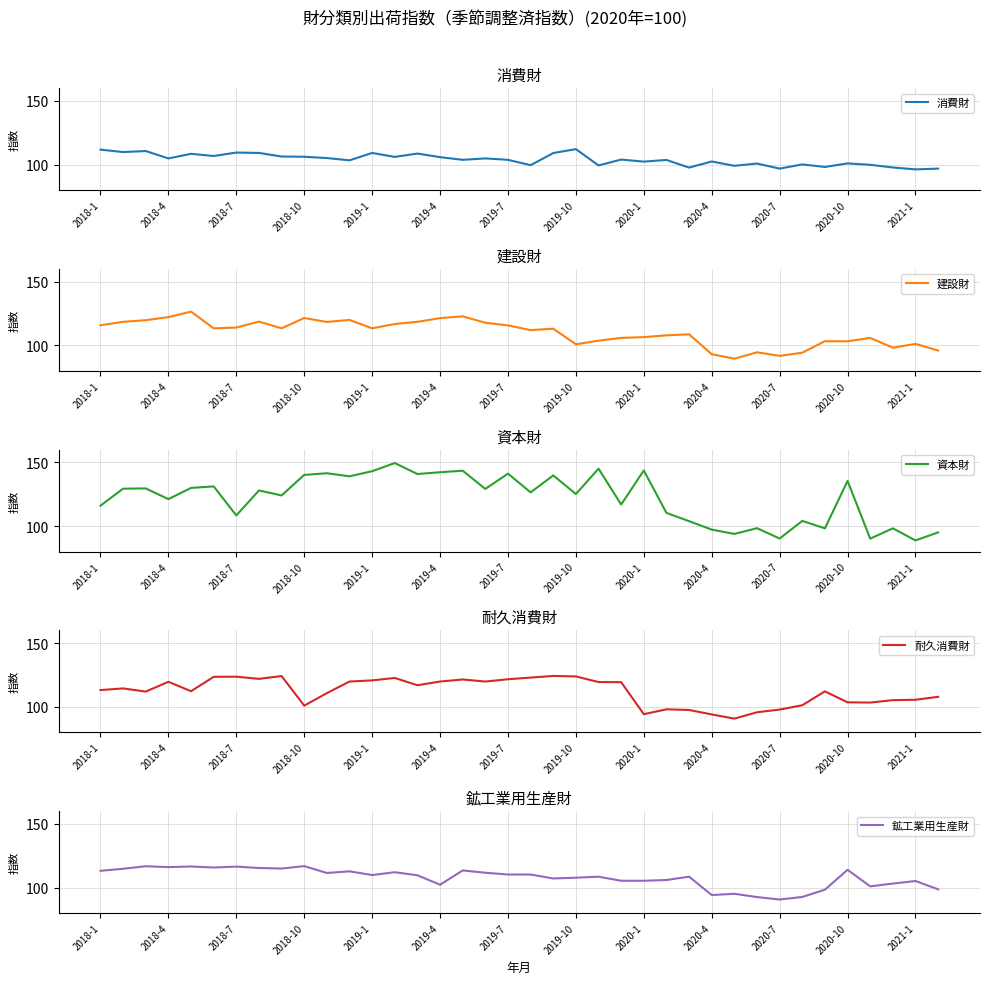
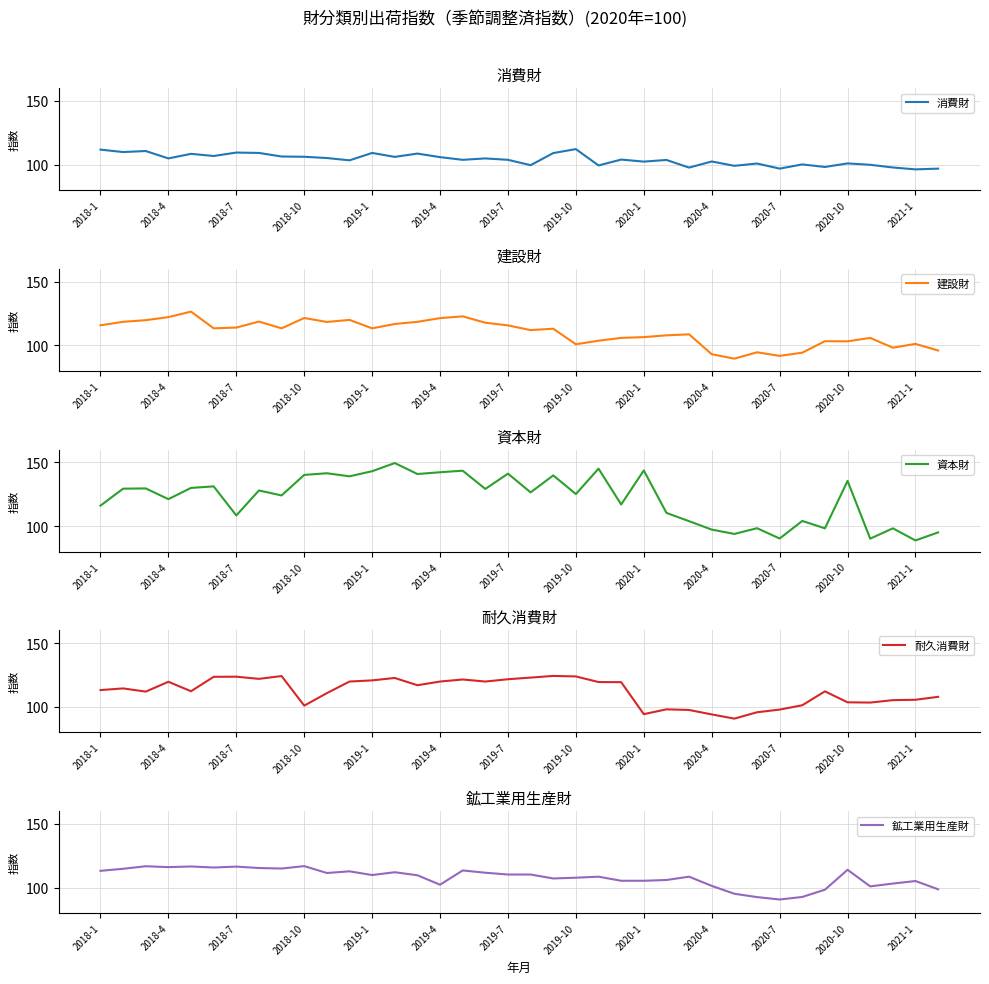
鉱工業用生産財, 2020-4: 94 -> 101
